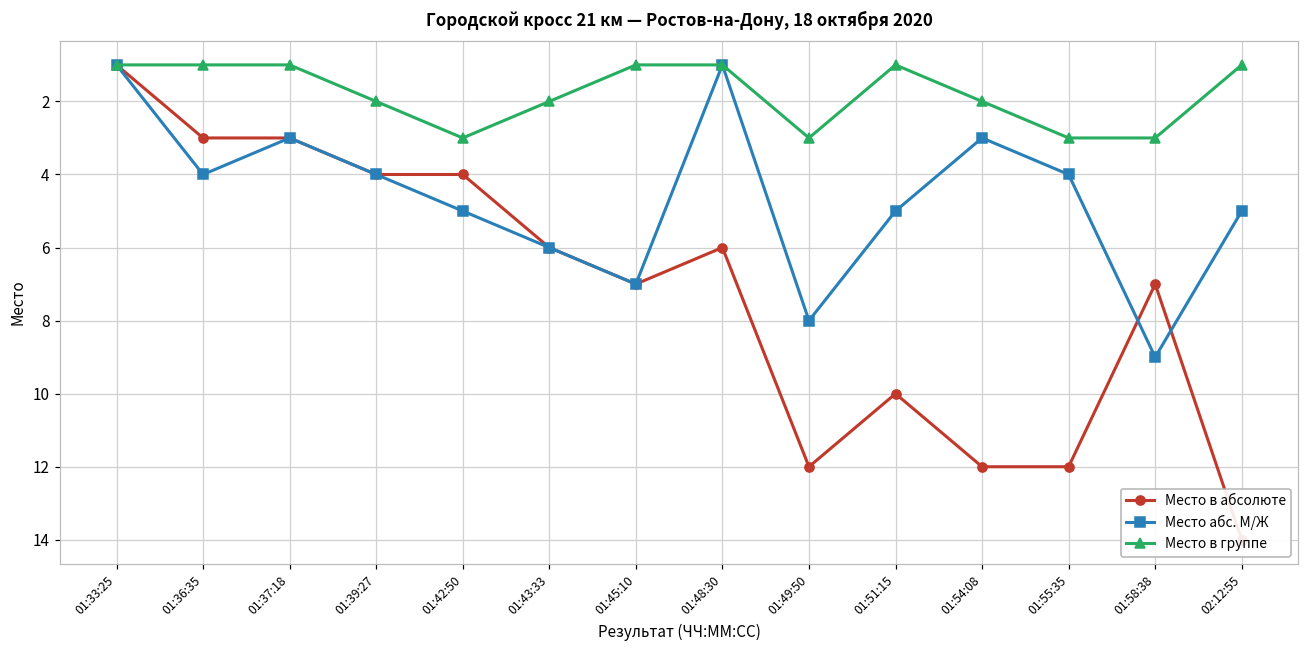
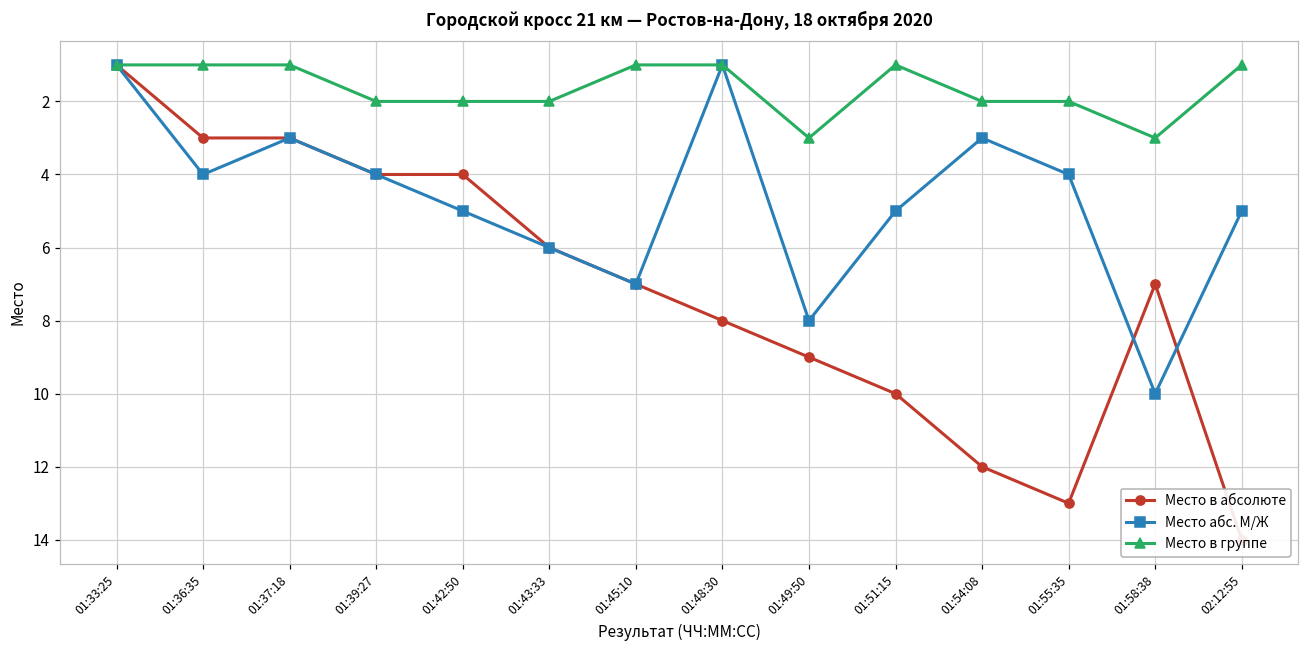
Место в группе, 01:42:50: 3 -> 2
Место в абсолюте, 01:48:30: 6 -> 8
Место в абсолюте, 01:49:50: 12 -> 9
Место в абсолюте, 01:55:35: 12 -> 13
Место в группе, 01:55:35: 3 -> 2
Место абс. М/Ж, 01:58:38: 9 -> 10
